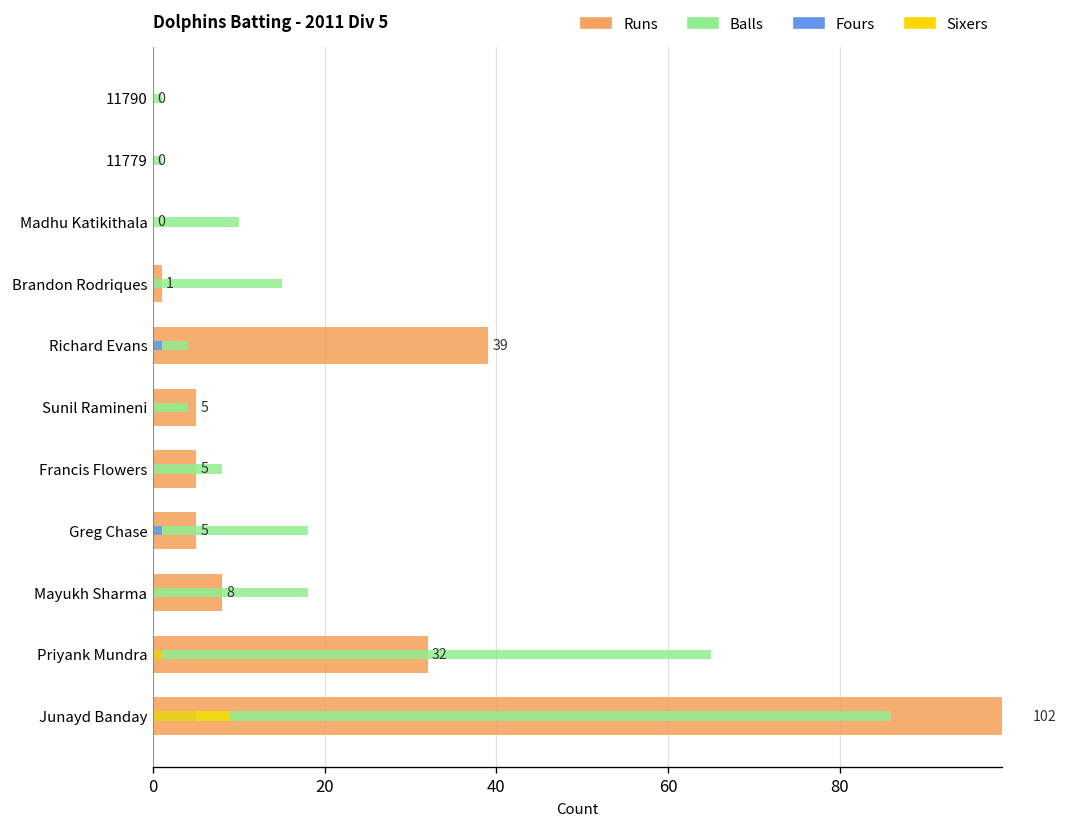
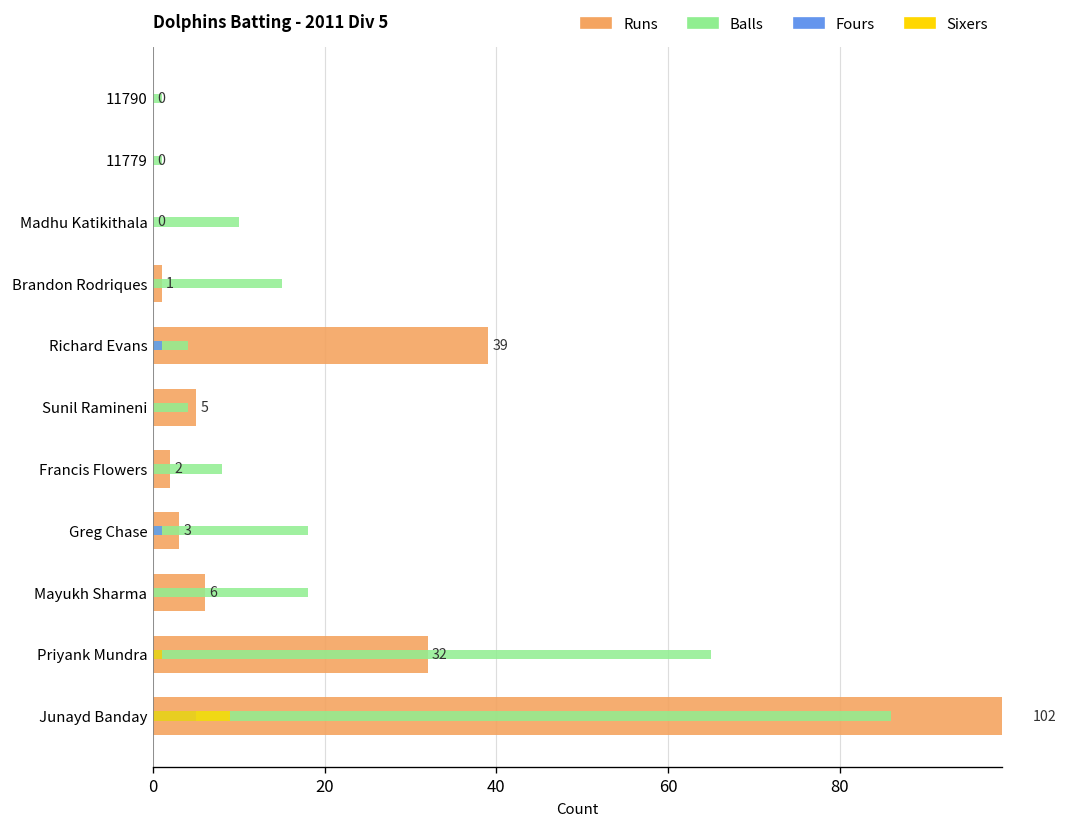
Runs, Francis Flowers: 5 -> 2
Runs, Greg Chase: 5 -> 3
Runs, Mayukh Sharma: 8 -> 6
